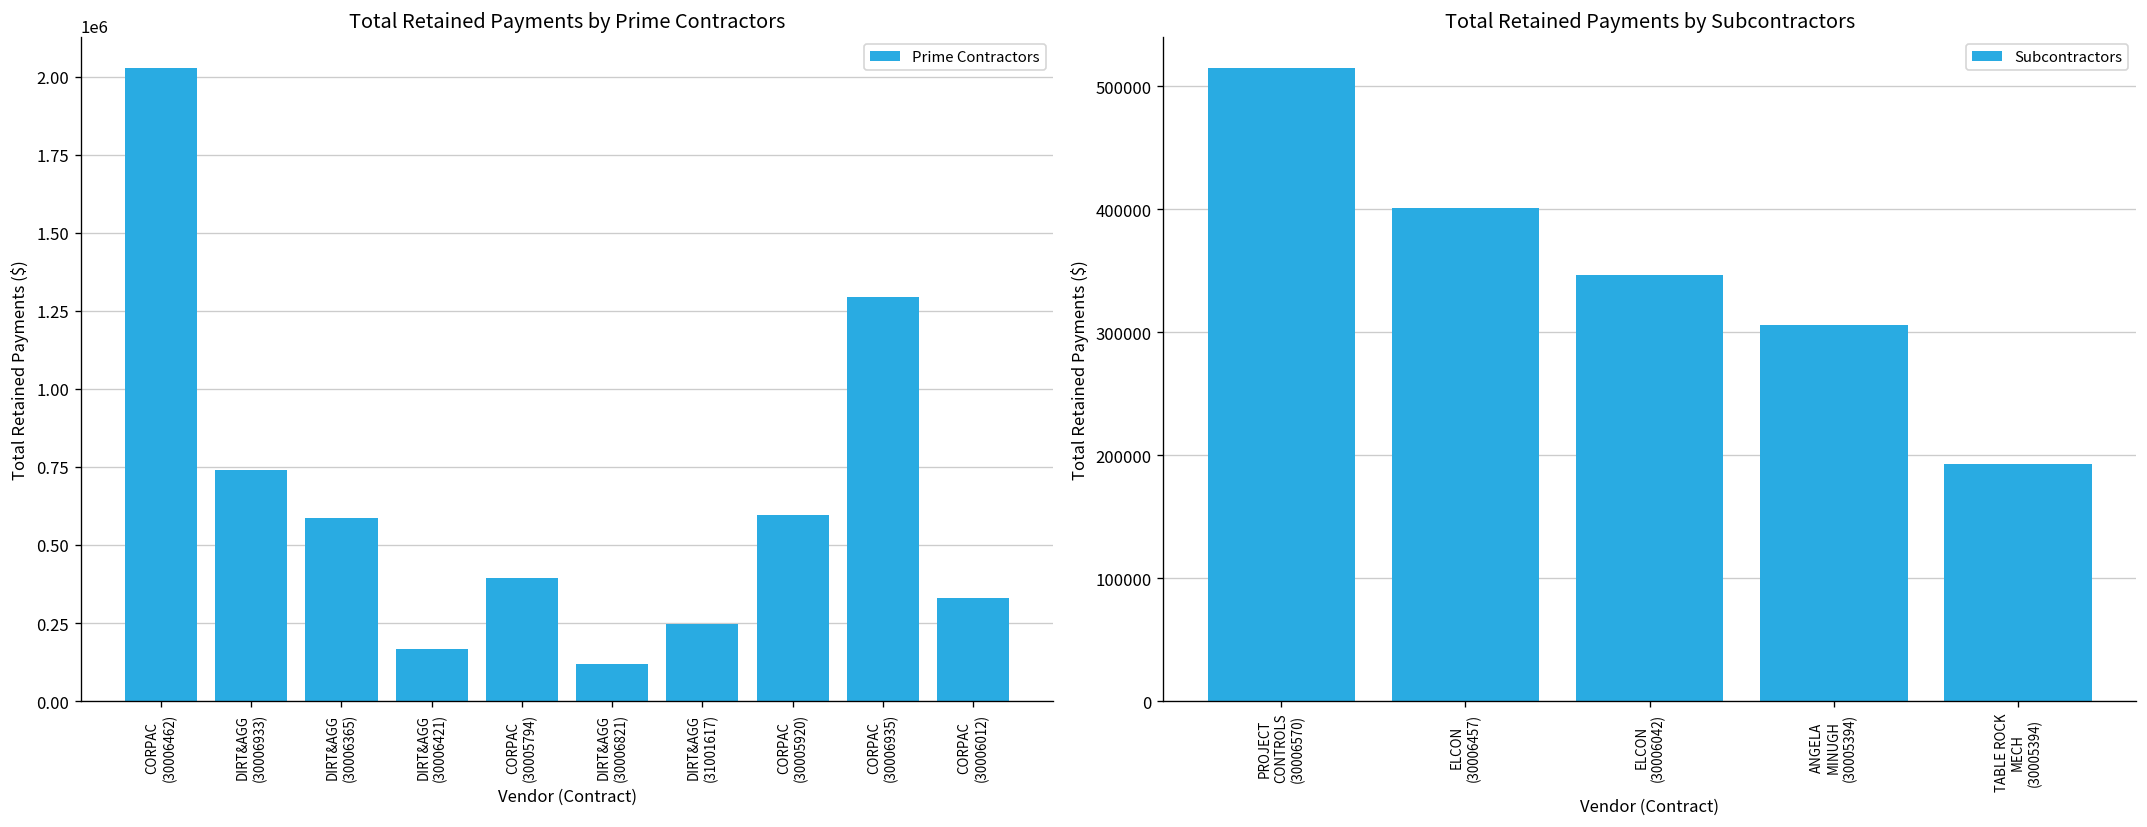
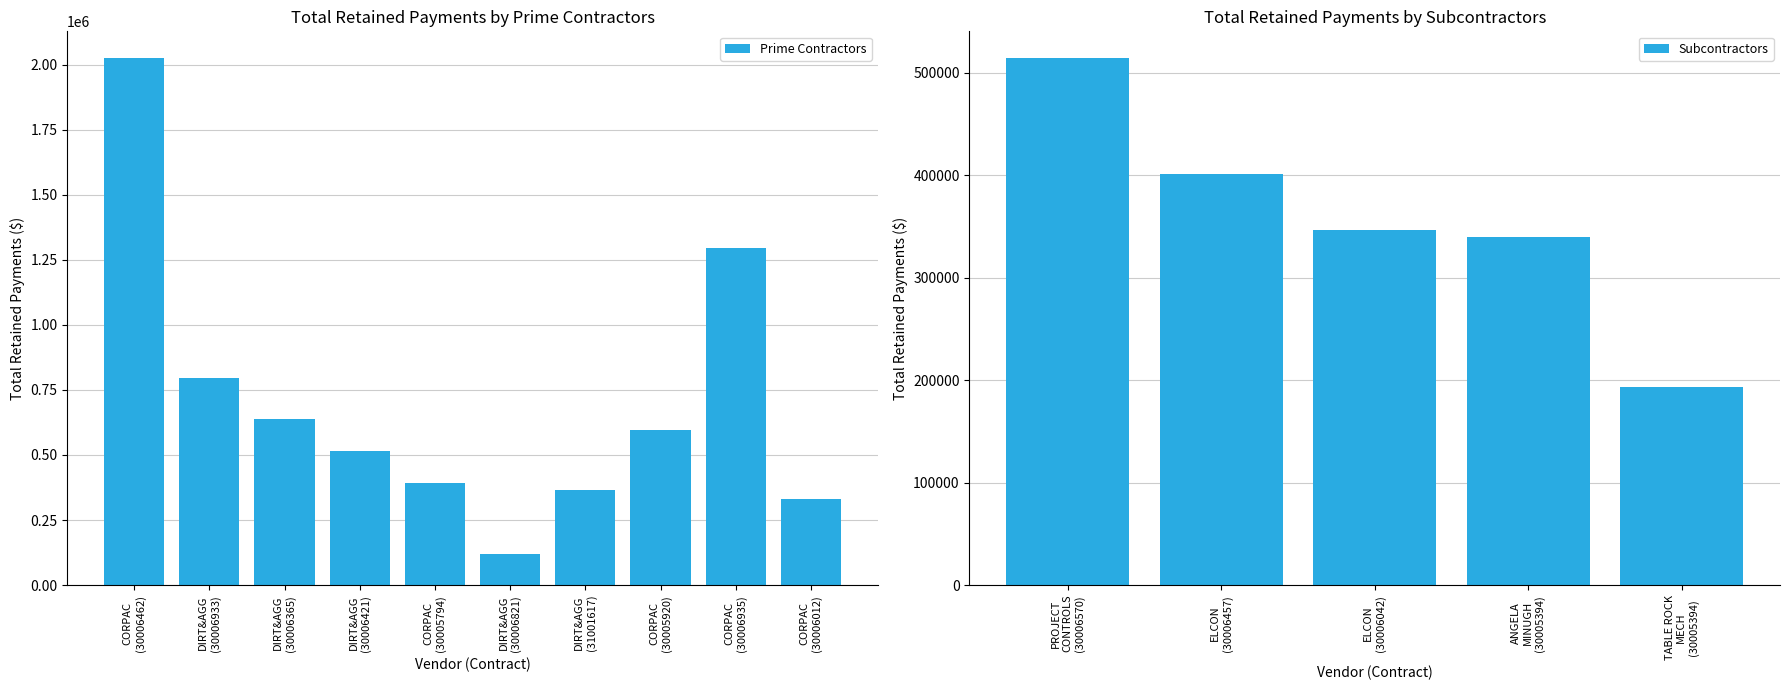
Total Retained Payments by Prime Contractors, DIRT&AGG (30006933): 740000 -> 800000
Total Retained Payments by Prime Contractors, DIRT&AGG (30006365): 590000 -> 640000
Total Retained Payments by Prime Contractors, DIRT&AGG (30006421): 170000 -> 520000
Total Retained Payments by Prime Contractors, DIRT&AGG (31001617): 250000 -> 360000
Total Retained Payments by Subcontractors, ANGELA MINUGH (30005394): 306000 -> 340000
